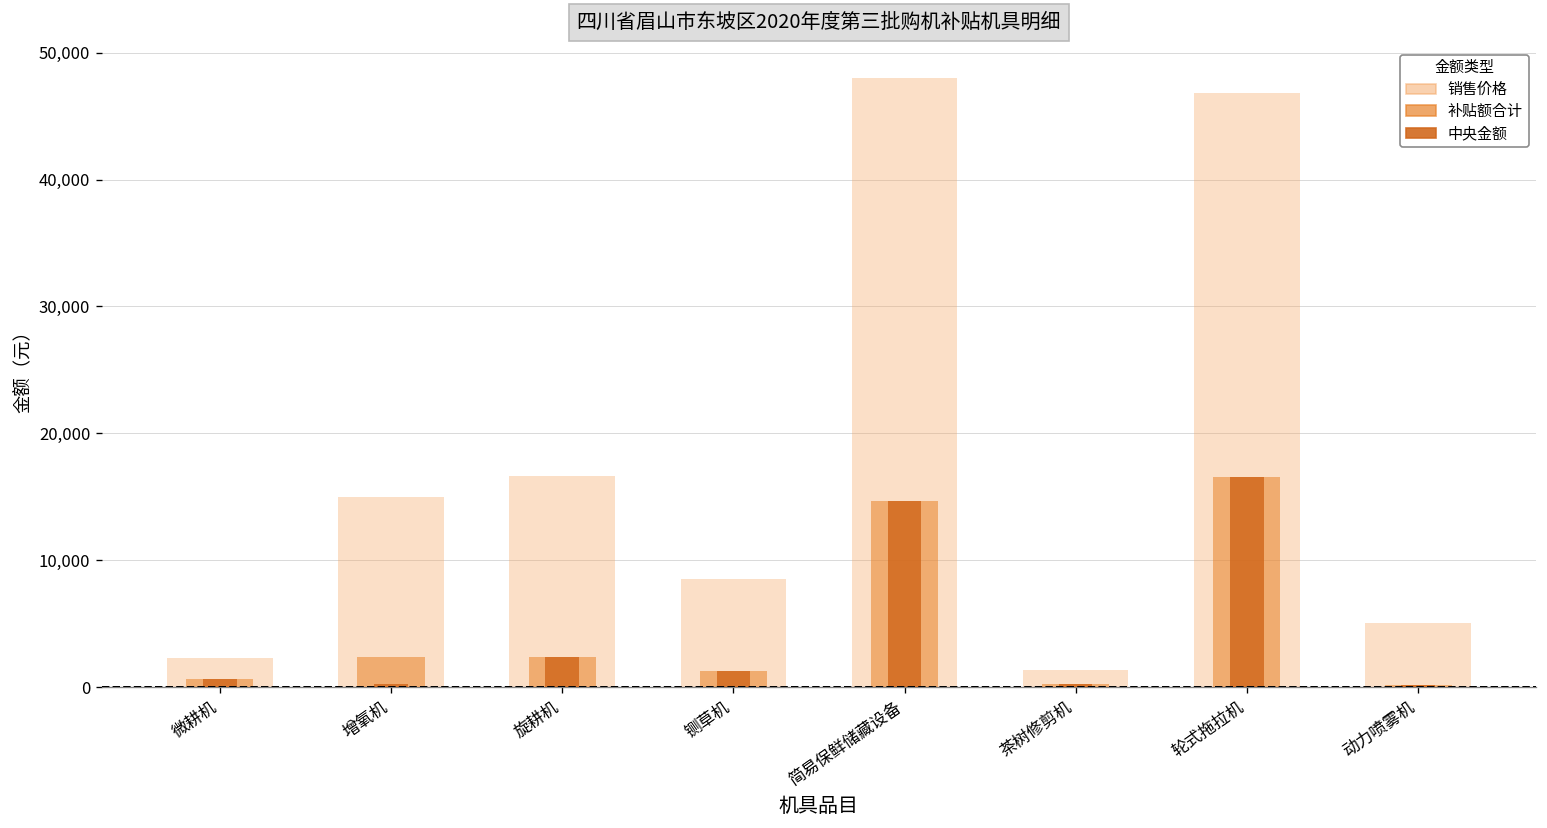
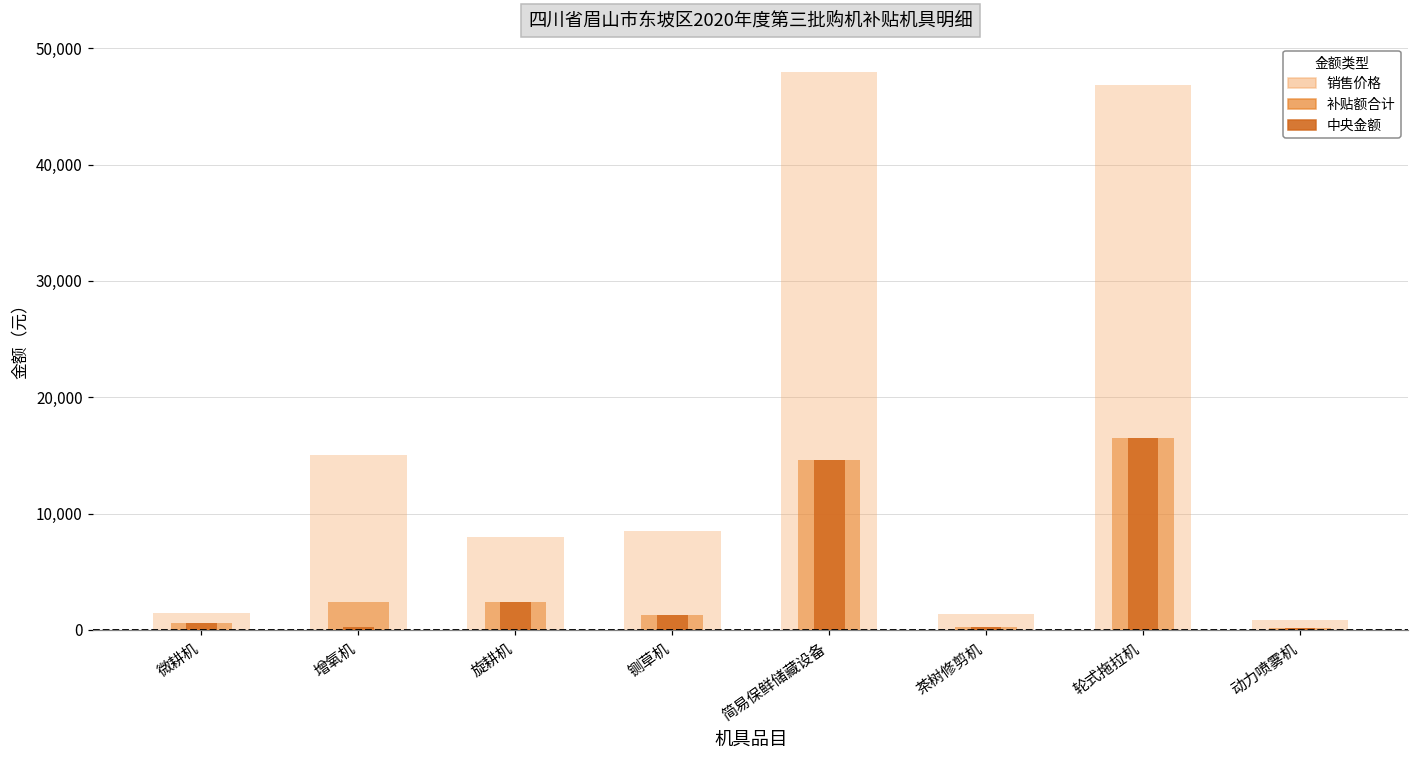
销售价格, 微耕机: 2,300 -> 1,500
销售价格, 旋耕机: 16,700 -> 8,000
销售价格, 动力喷雾机: 5,100 -> 800
